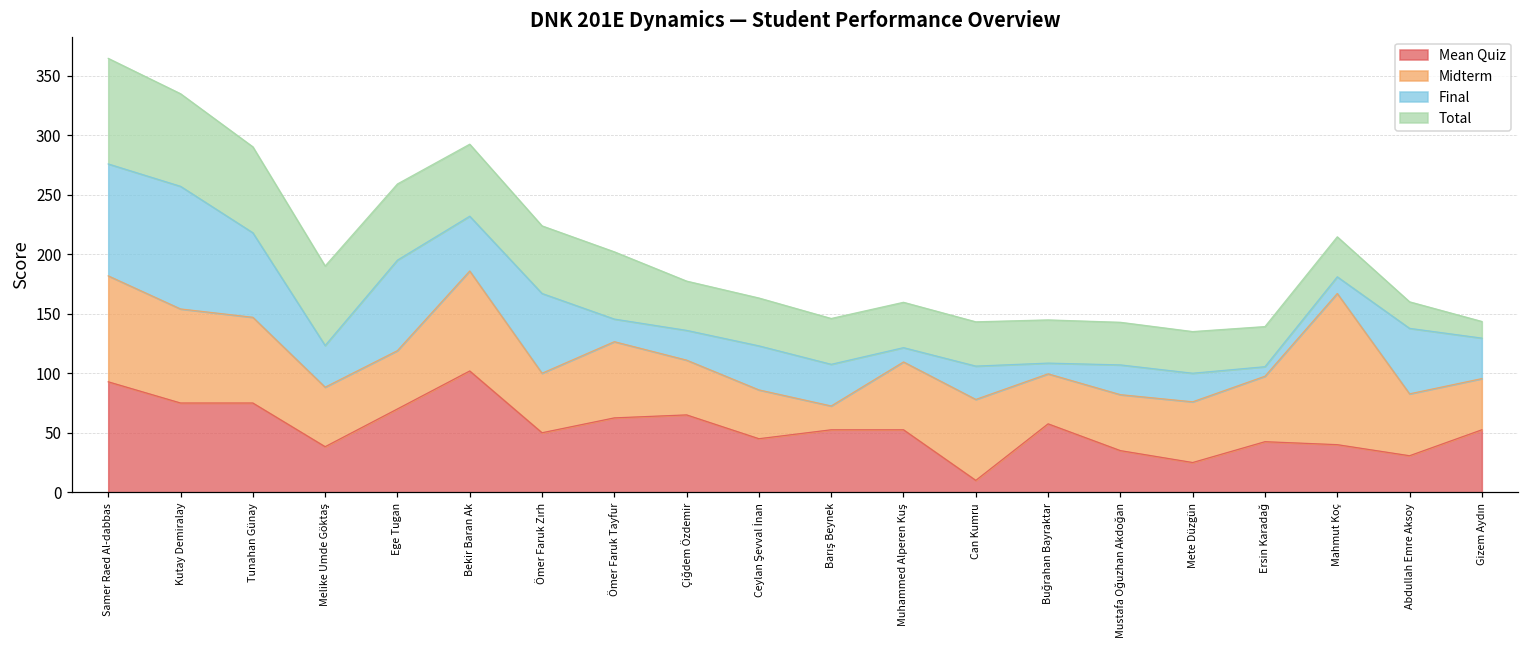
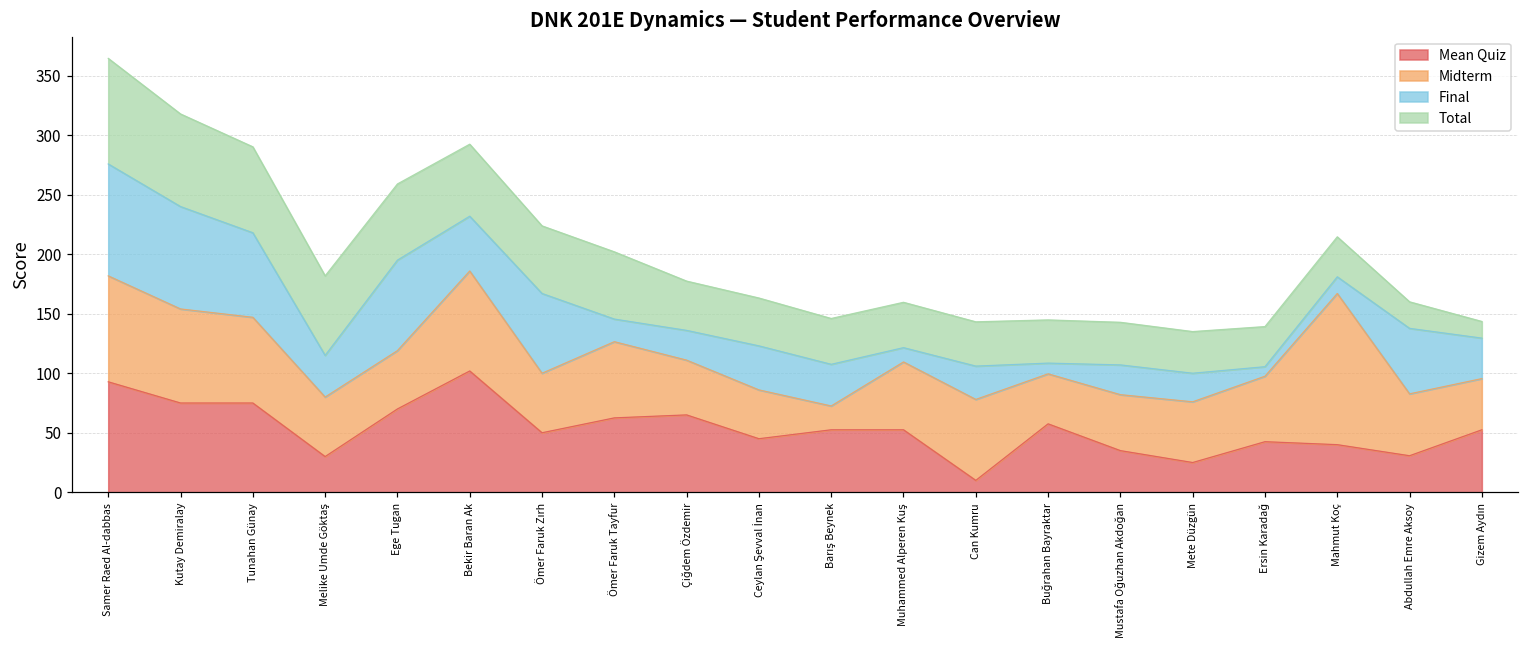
Final, Kutay Demiralay: 103 -> 86
Mean Quiz, Melike Umde Göktaş: 38 -> 30
